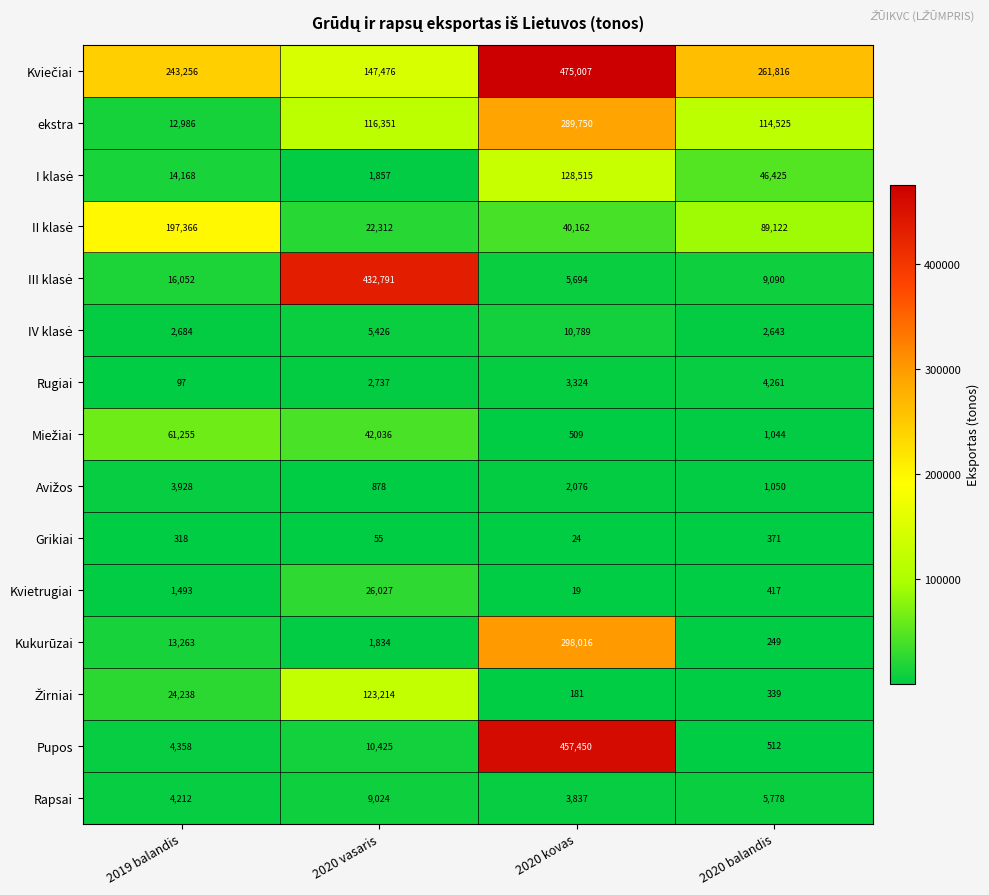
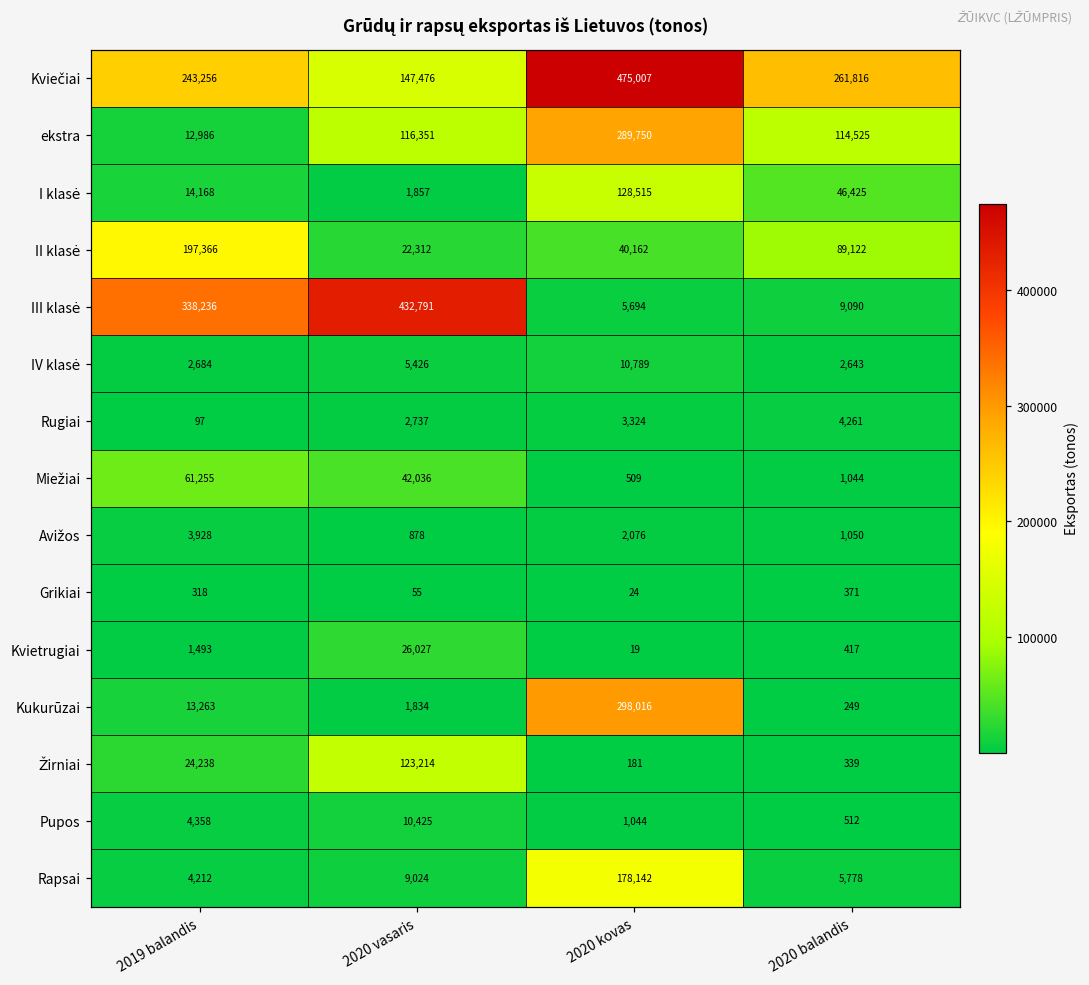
III klasė, 2019 balandis: 16,052 -> 338,236
Pupos, 2020 kovas: 457,450 -> 1,044
Rapsai, 2020 kovas: 3,837 -> 178,142
